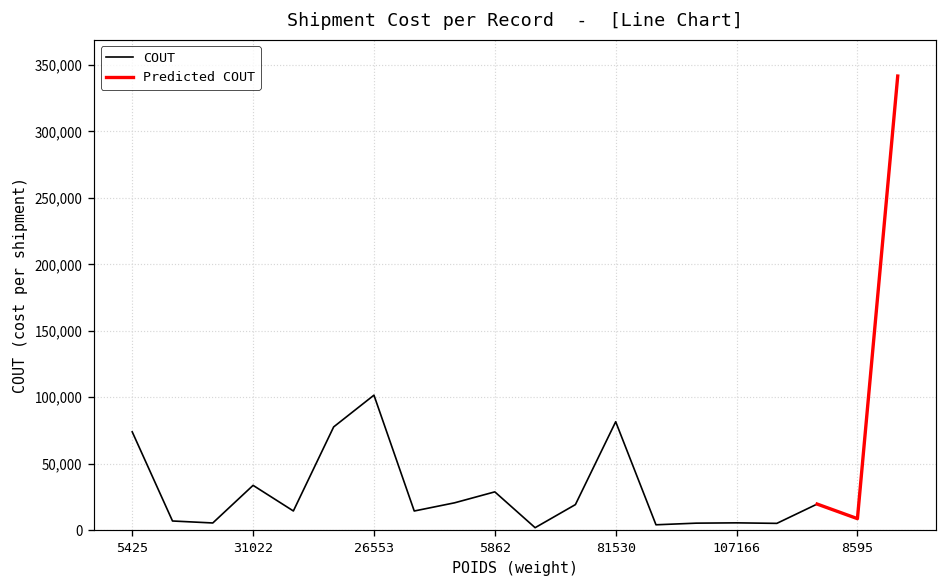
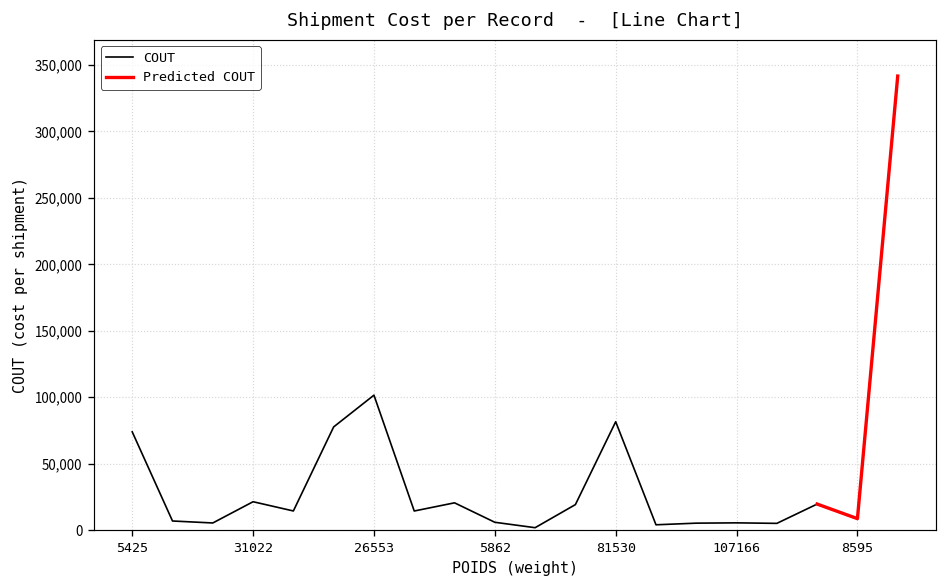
COUT, 31022: 34,000 -> 21,000
COUT, 5862: 29,000 -> 6,000
